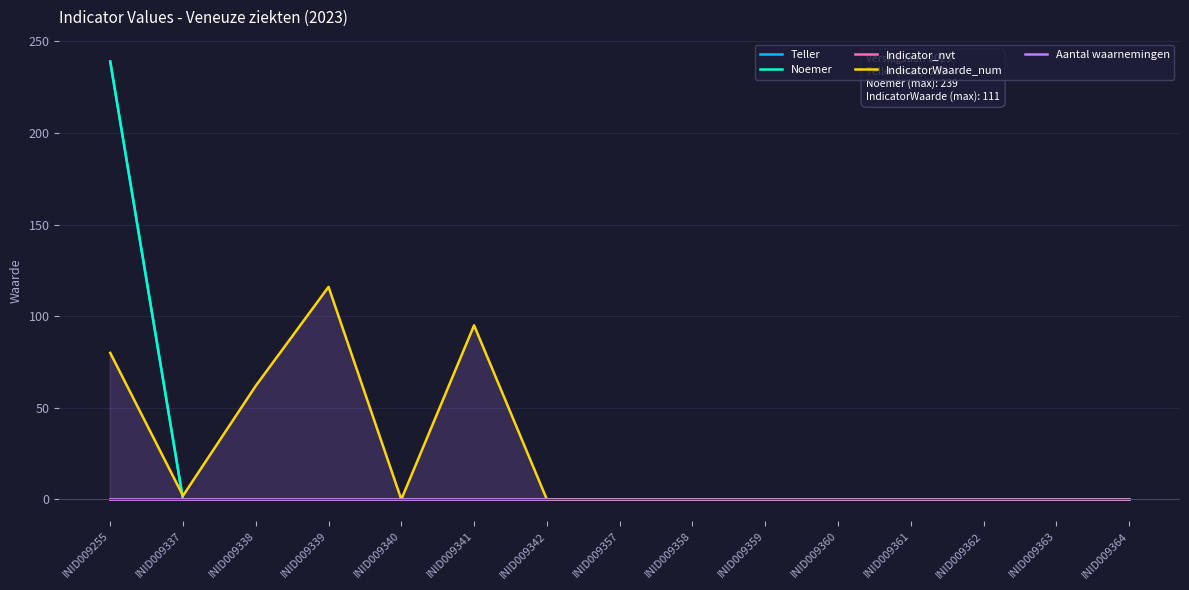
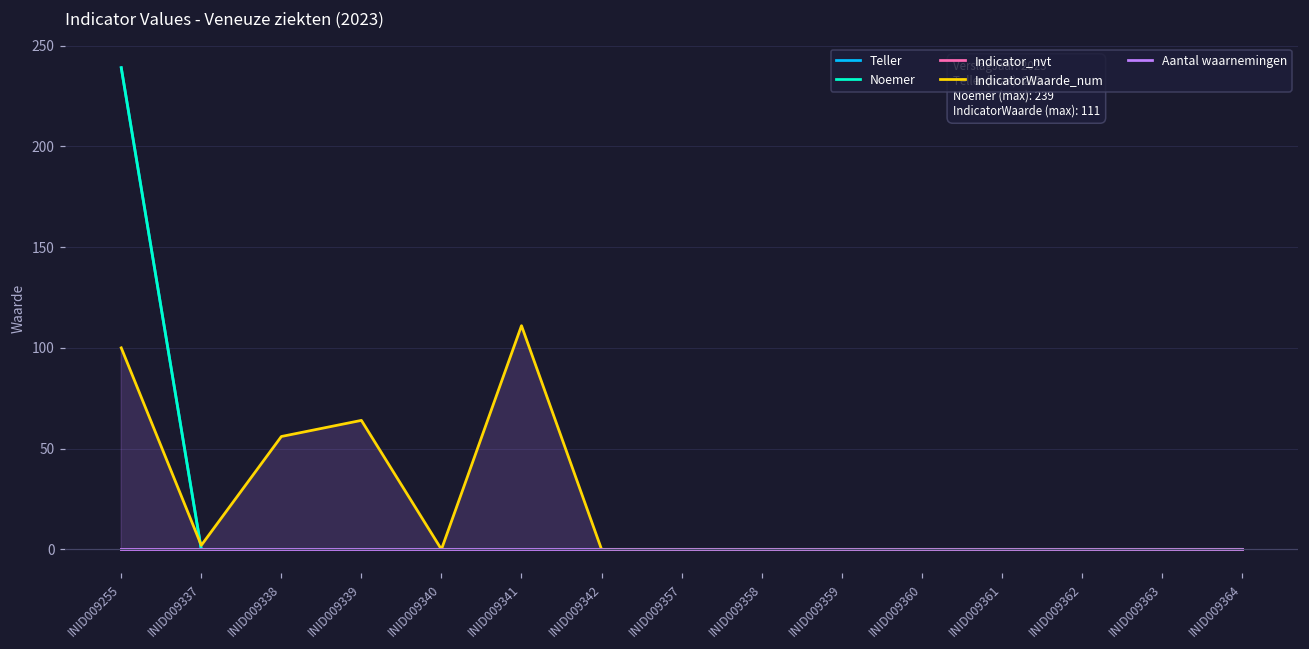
IndicatorWaarde_num, INID009255: 80 -> 100
IndicatorWaarde_num, INID009338: 62 -> 56
IndicatorWaarde_num, INID009339: 116 -> 64
IndicatorWaarde_num, INID009341: 95 -> 111
